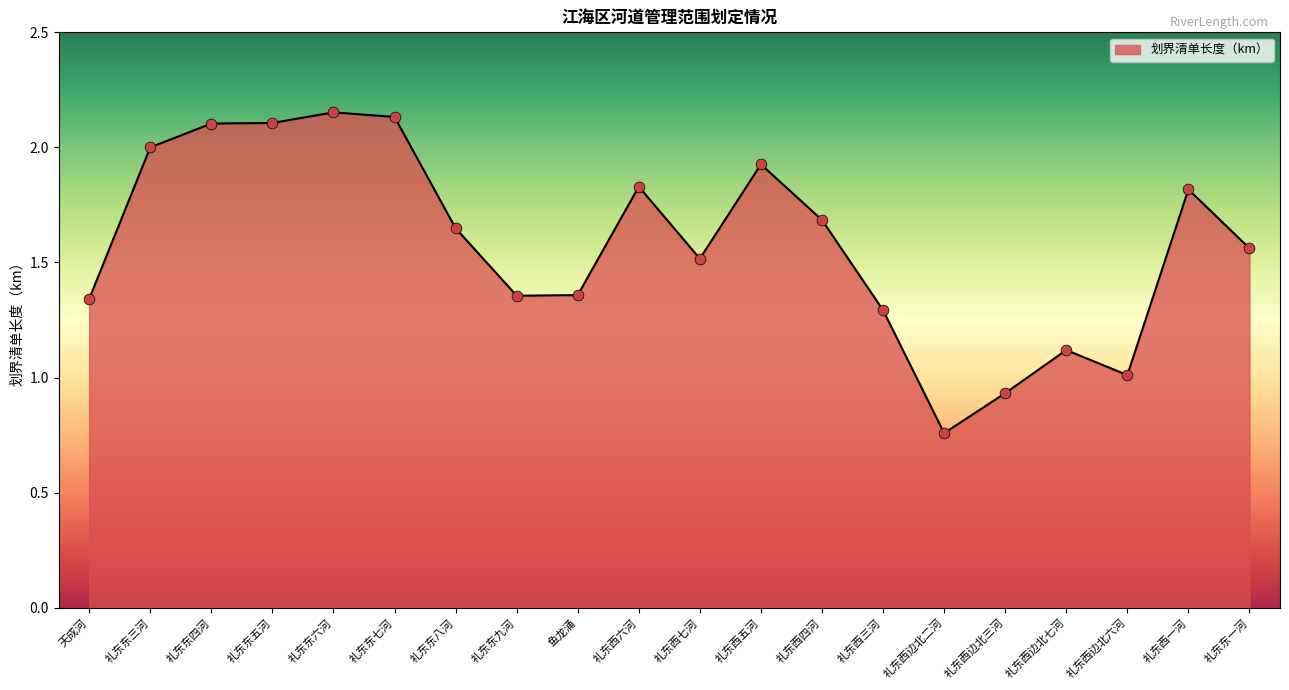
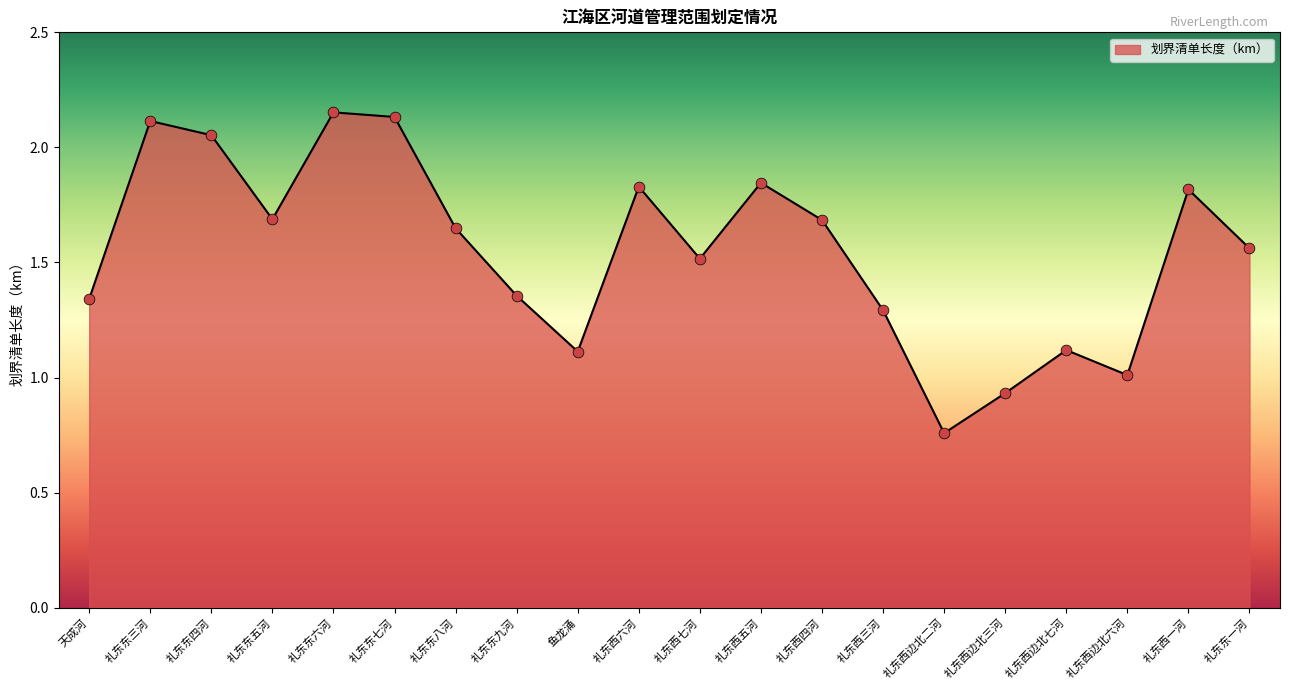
礼东东三河: 2.00 -> 2.11
礼东东四河: 2.10 -> 2.05
礼东东五河: 2.11 -> 1.69
鱼龙涌: 1.36 -> 1.11
礼东西五河: 1.93 -> 1.85
